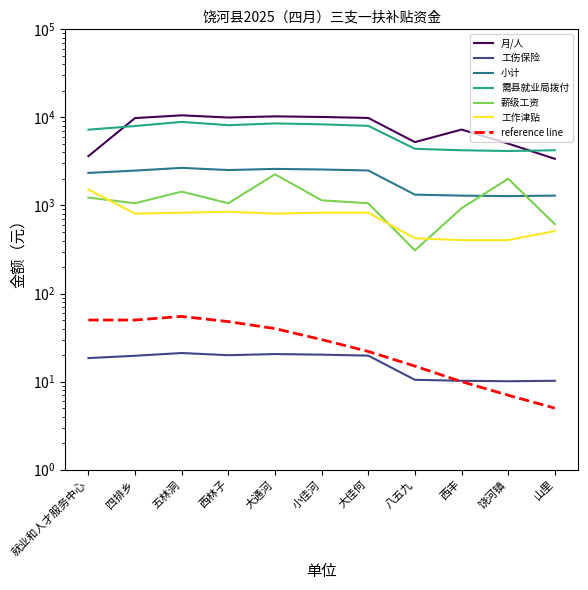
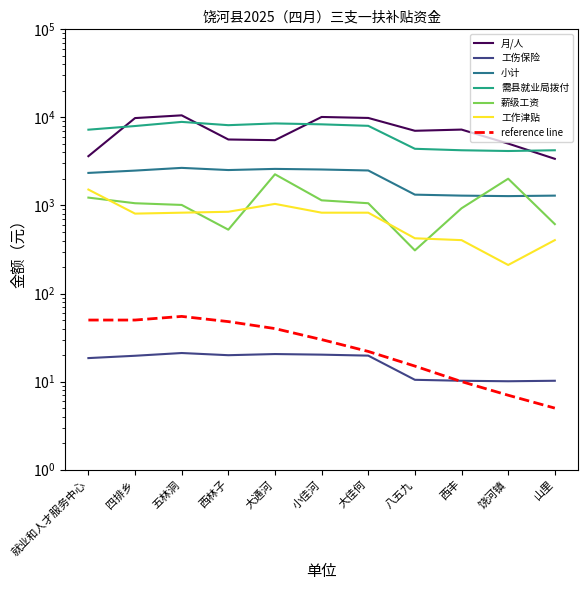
薪级工资, 五林洞: 1400 -> 1000
月/人, 西林子: 10000 -> 6000
薪级工资, 西林子: 1100 -> 500
月/人, 大通河: 10000 -> 6000
工作津贴, 大通河: 800 -> 1000
月/人, 八五九: 5000 -> 7000
工作津贴, 饶河镇: 400 -> 210
工作津贴, 山里: 500 -> 400
